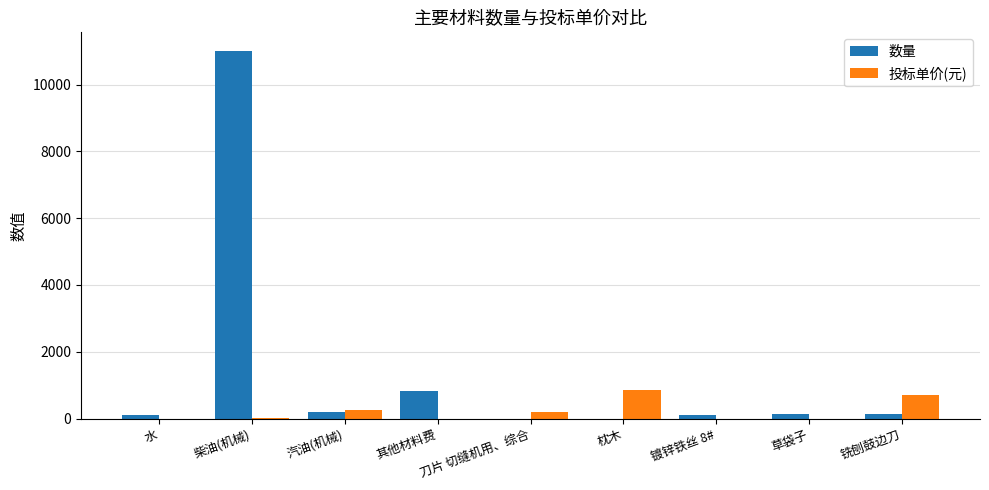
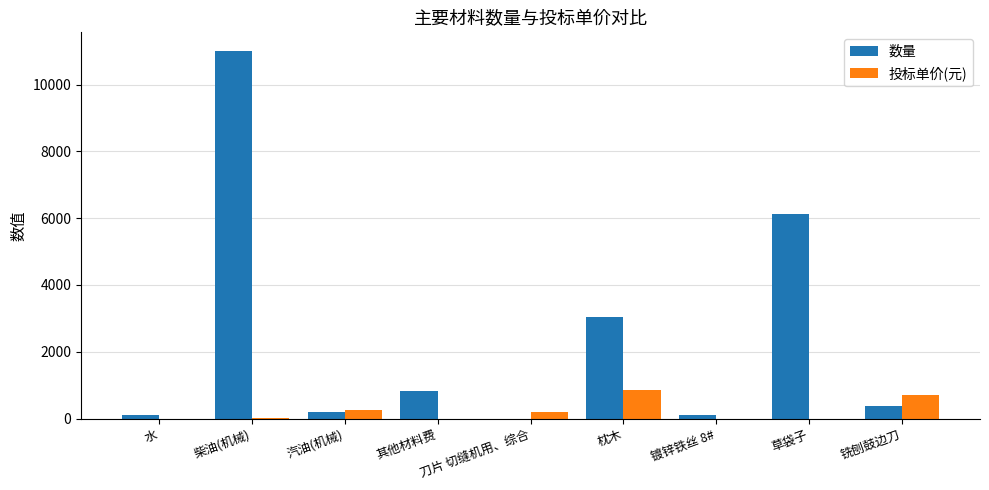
数量, 枕木: 0 -> 3000
数量, 草袋子: 100 -> 6100
数量, 铣刨鼓边刀: 100 -> 400
